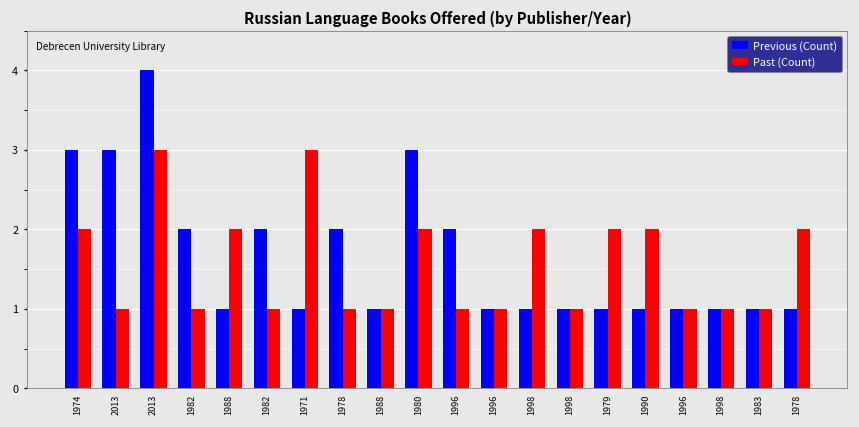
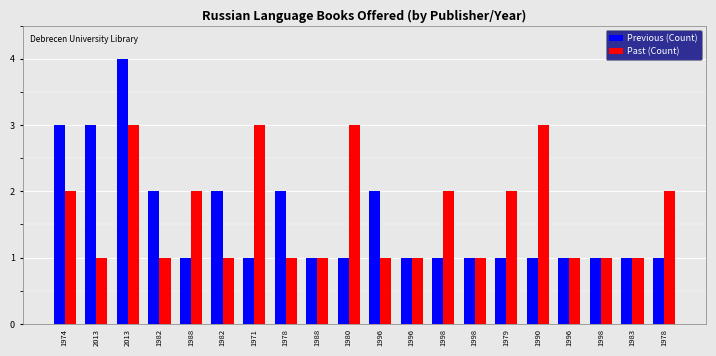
Previous (Count), 1980: 3 -> 1
Past (Count), 1980: 2 -> 3
Past (Count), 1990: 2 -> 3
